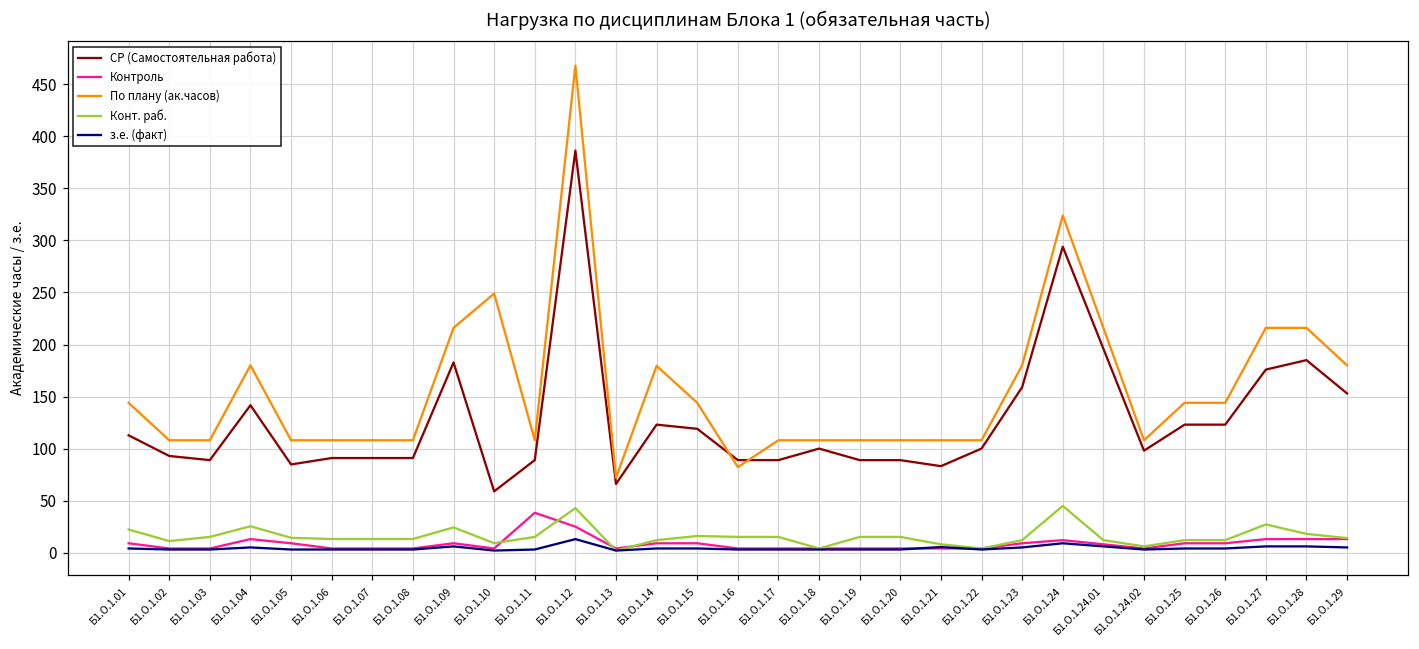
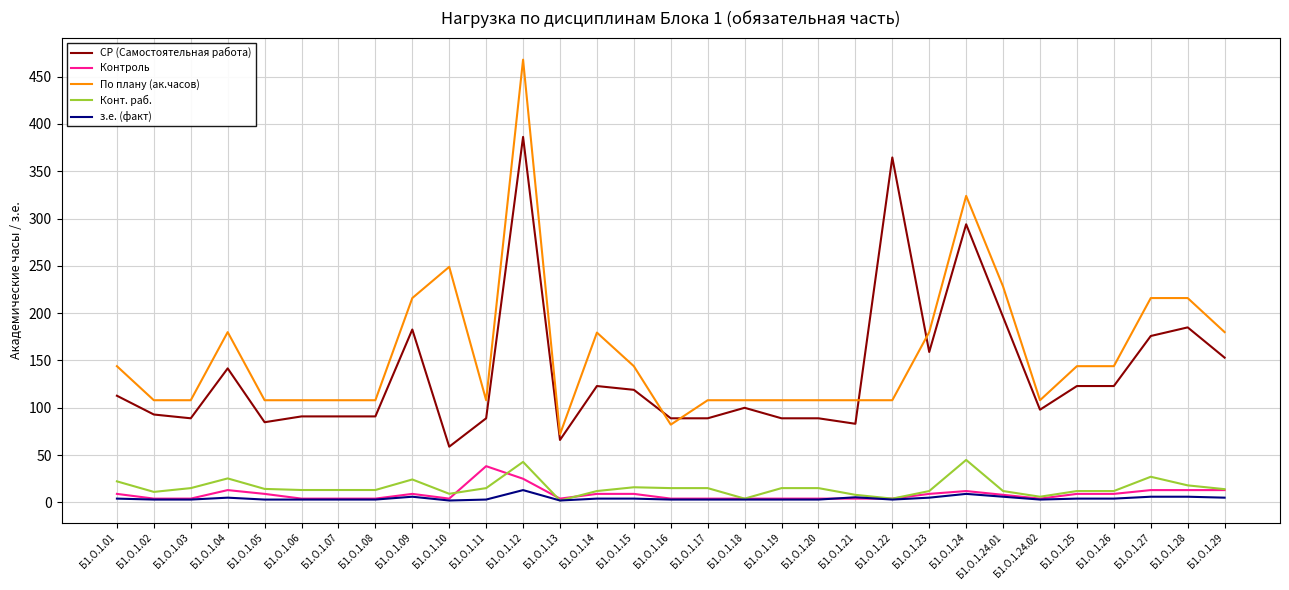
СР (Самостоятельная работа), Б1.О.1.22: 100 -> 360
По плану (ак.часов), Б1.О.1.24.01: 220 -> 230
